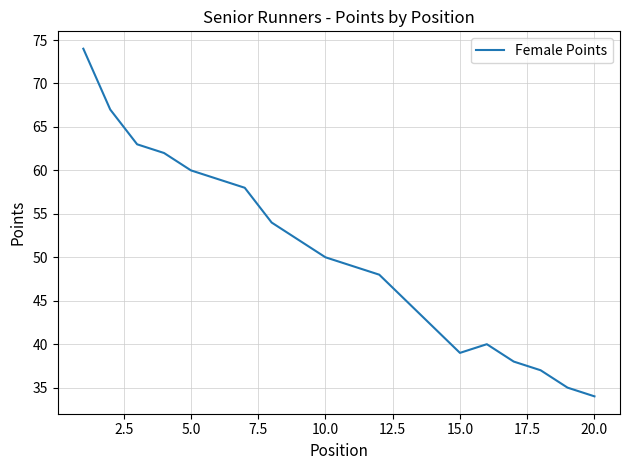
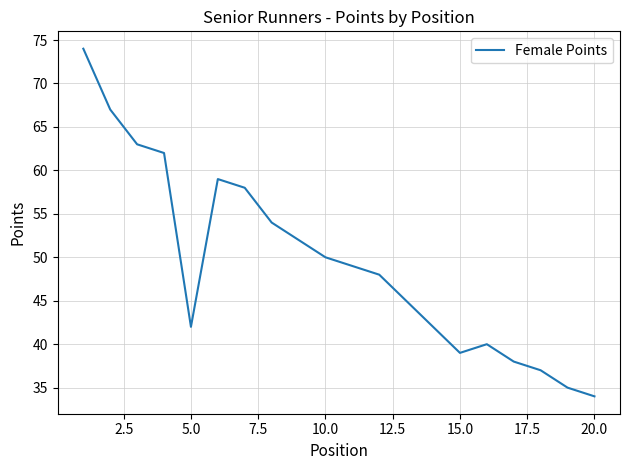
5.0: 60 -> 42
